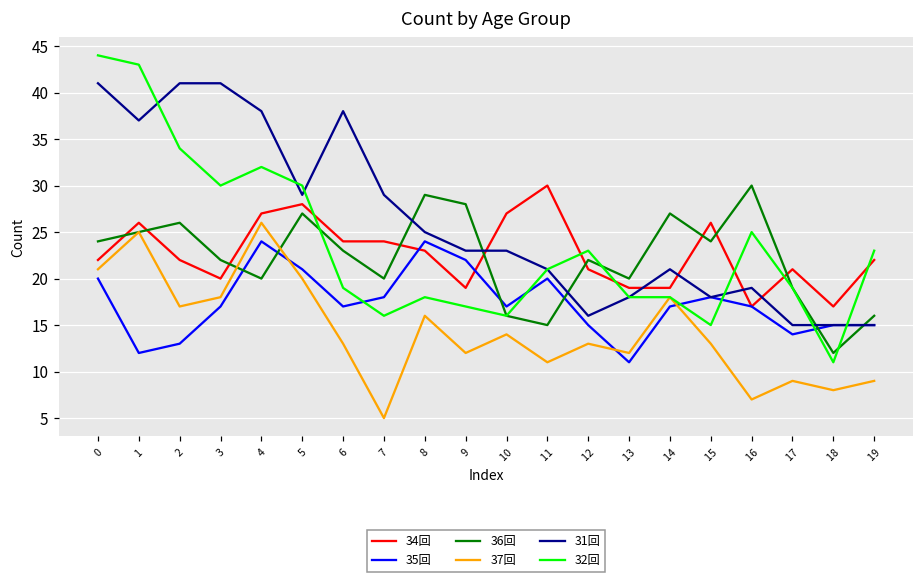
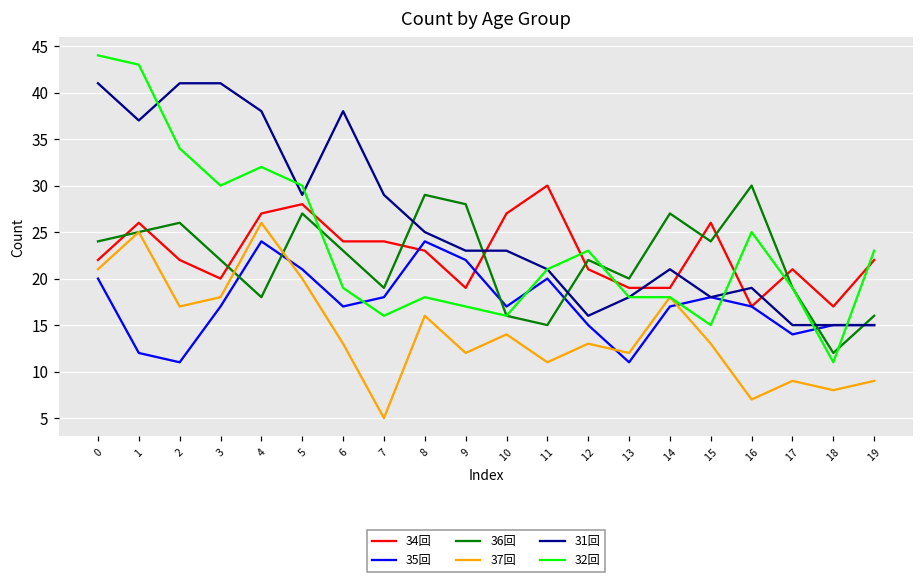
35回, 2: 13 -> 11
36回, 4: 20 -> 18
36回, 7: 20 -> 19
